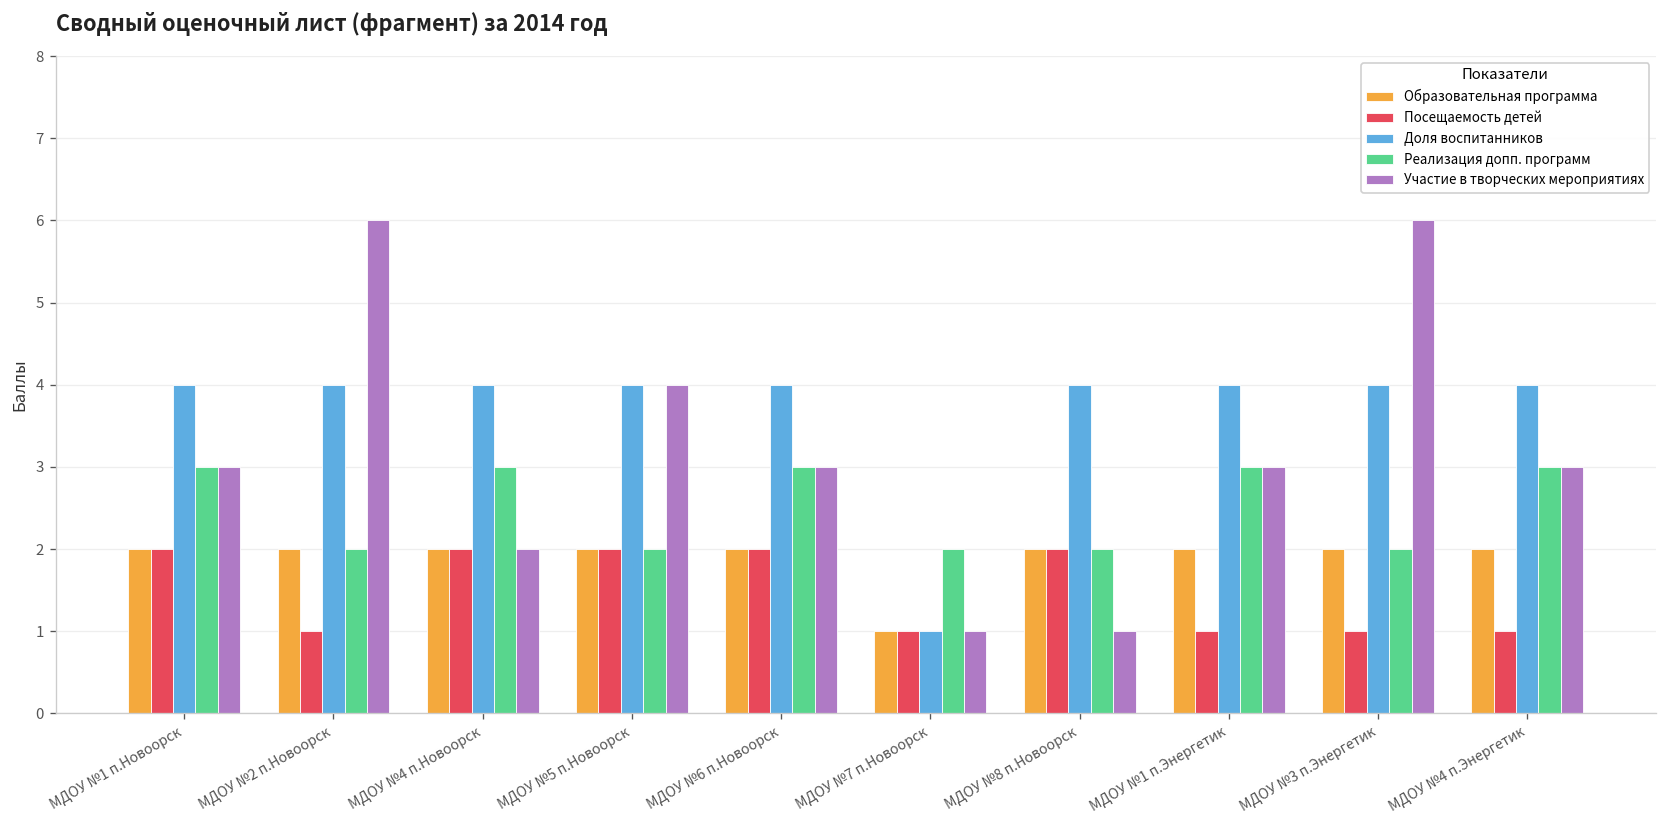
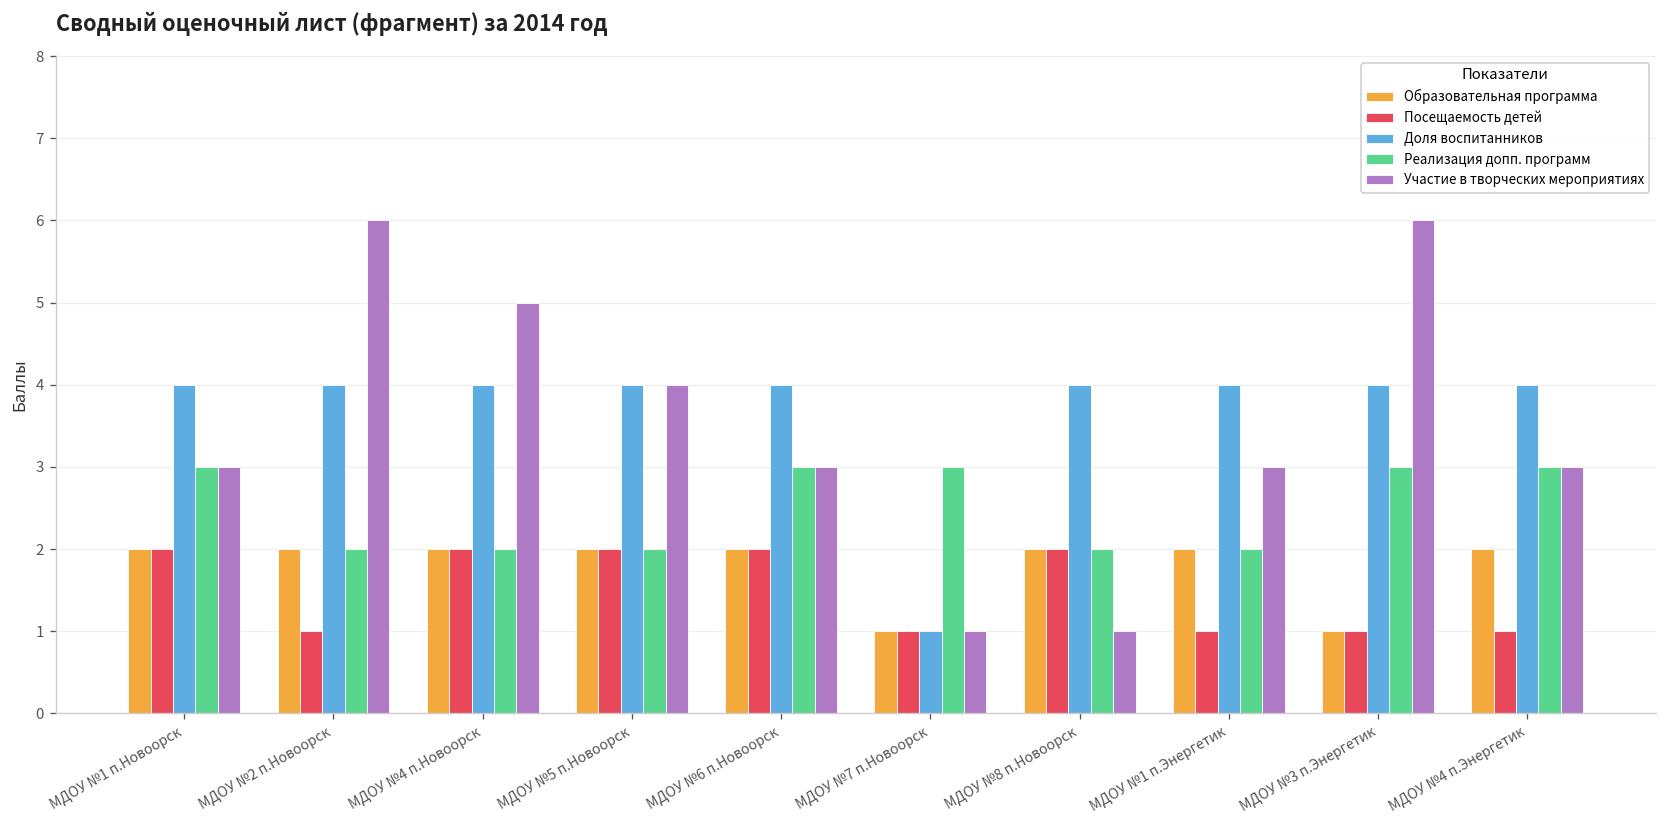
Реализация допп. программ, МДОУ №4 п.Новоорск: 3 -> 2
Участие в творческих мероприятиях, МДОУ №4 п.Новоорск: 2 -> 5
Реализация допп. программ, МДОУ №7 п.Новоорск: 2 -> 3
Реализация допп. программ, МДОУ №1 п.Энергетик: 3 -> 2
Образовательная программа, МДОУ №3 п.Энергетик: 2 -> 1
Реализация допп. программ, МДОУ №3 п.Энергетик: 2 -> 3
